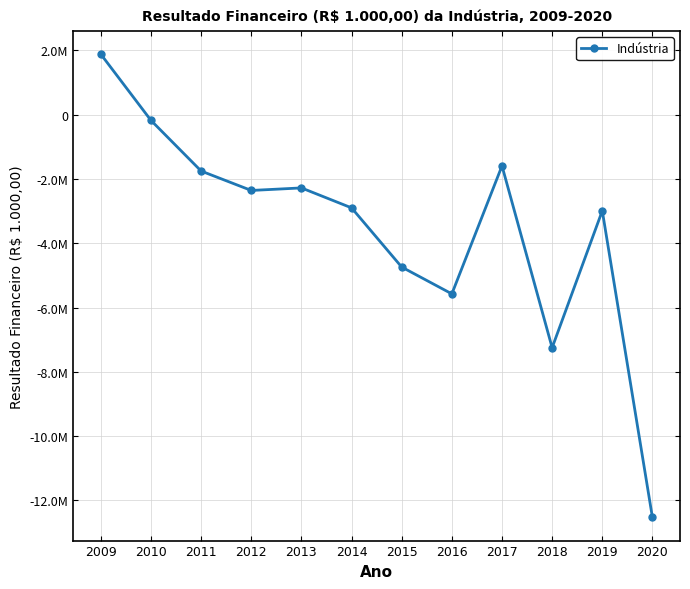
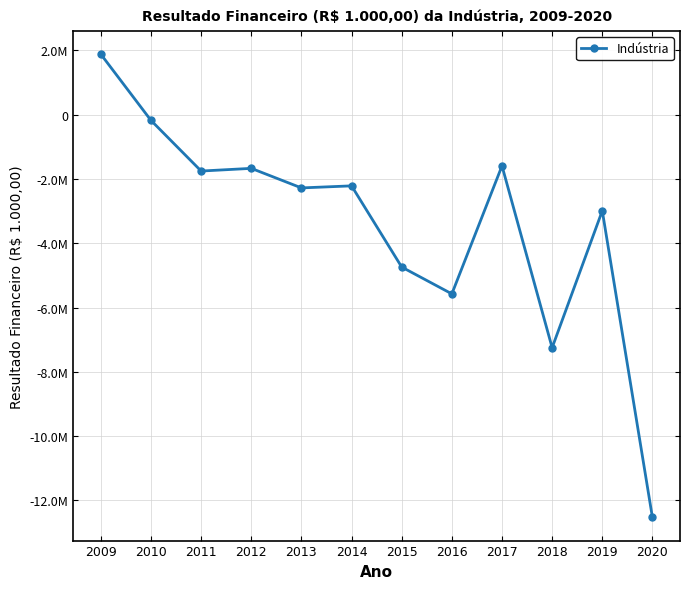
2012: -2400000 -> -1700000
2014: -2900000 -> -2200000
